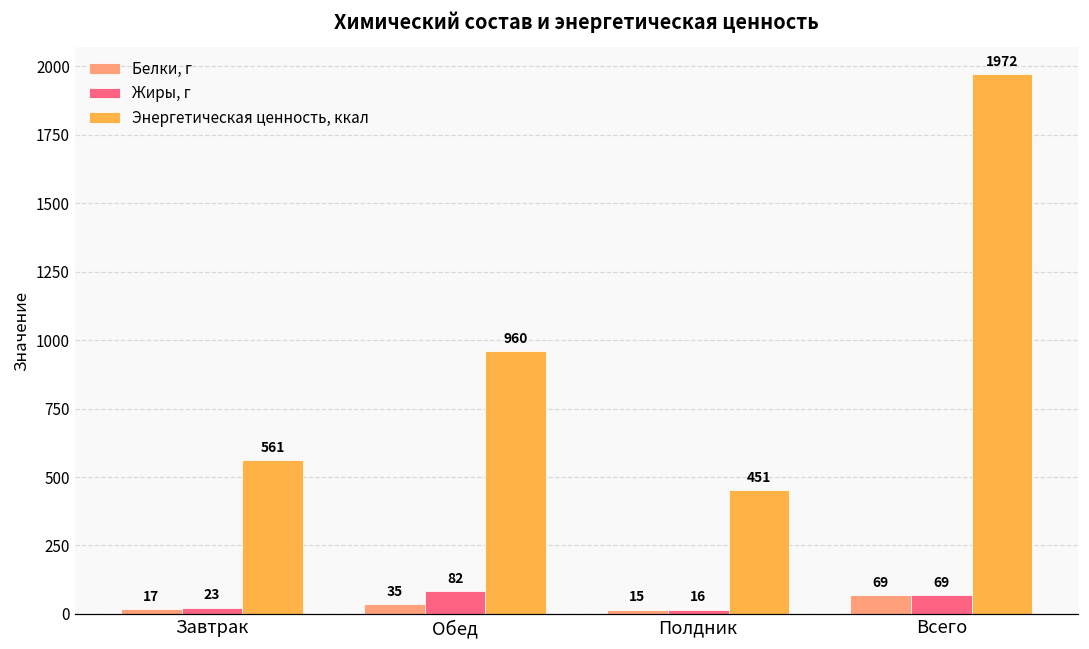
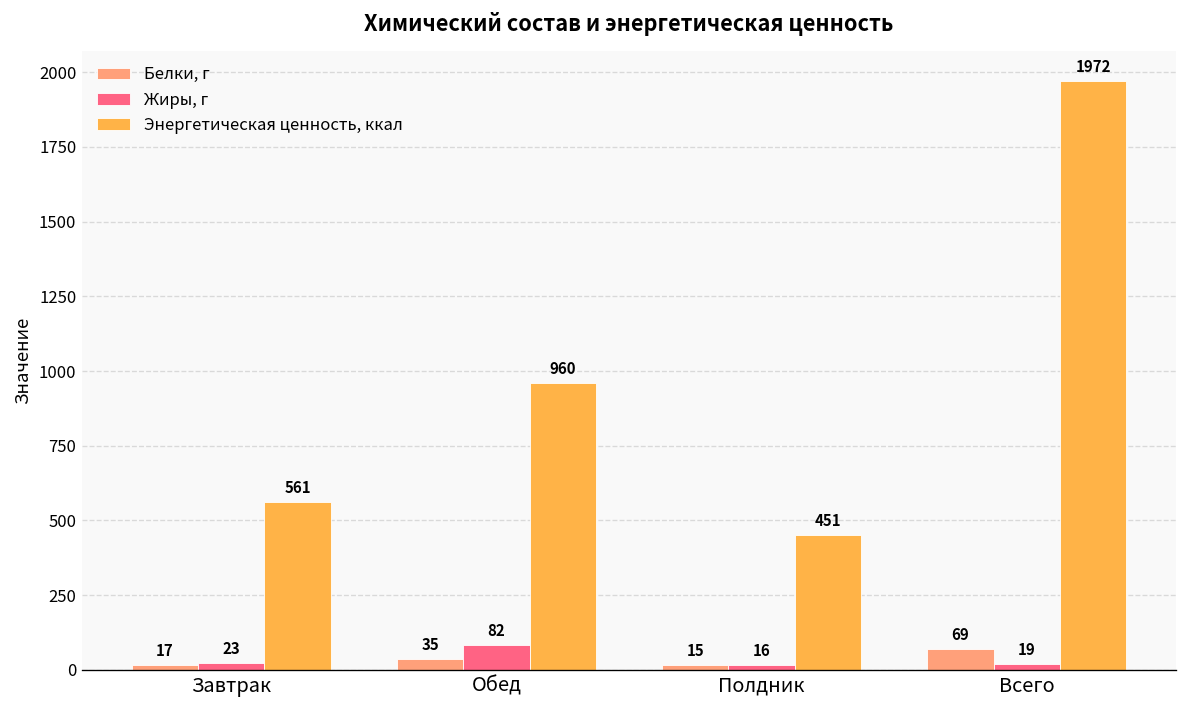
Жиры, г, Всего: 69 -> 19
